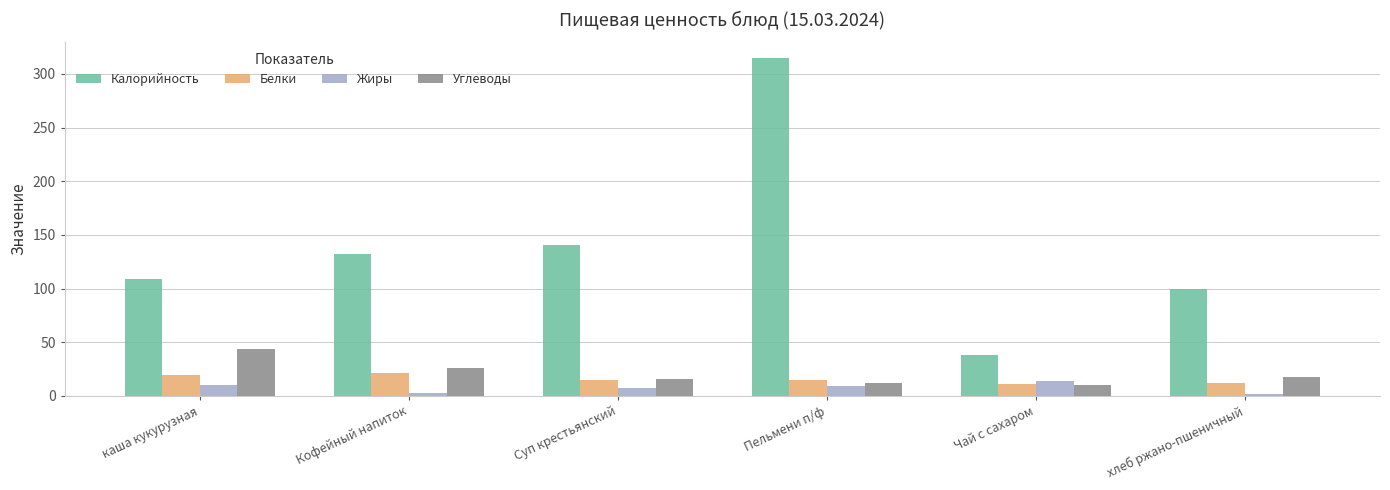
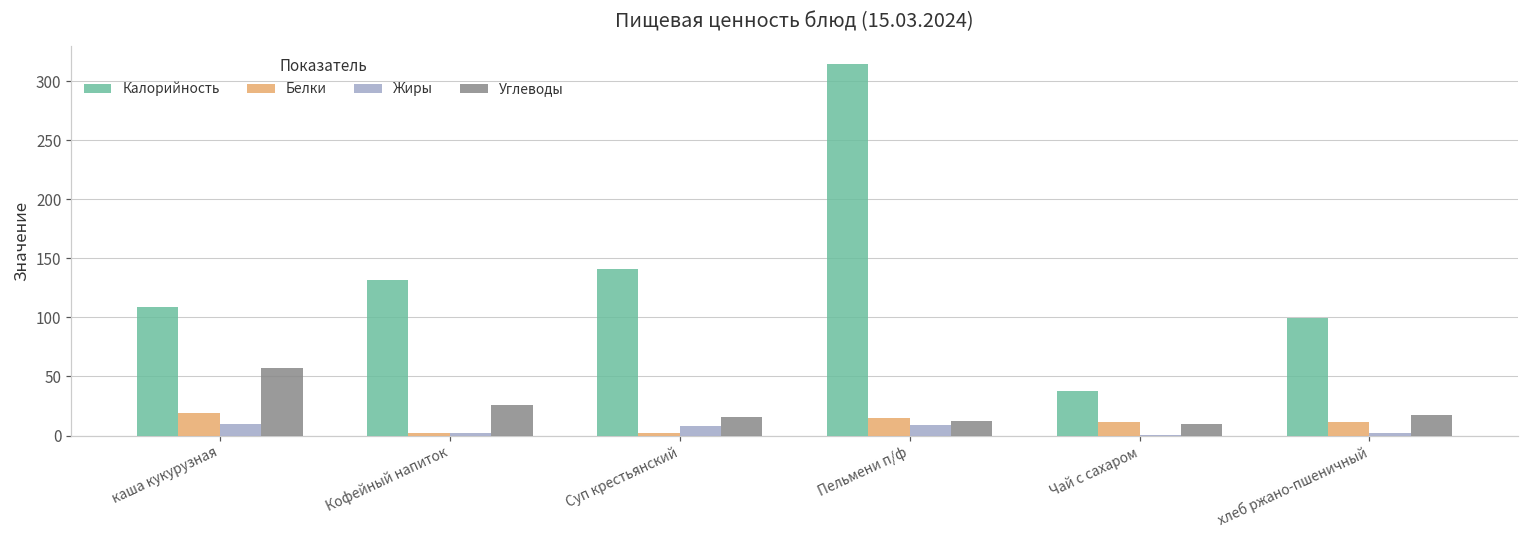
Углеводы, каша кукурузная: 44 -> 57
Белки, Кофейный напиток: 22 -> 2
Белки, Суп крестьянский: 15 -> 2
Жиры, Чай с сахаром: 14 -> 0
